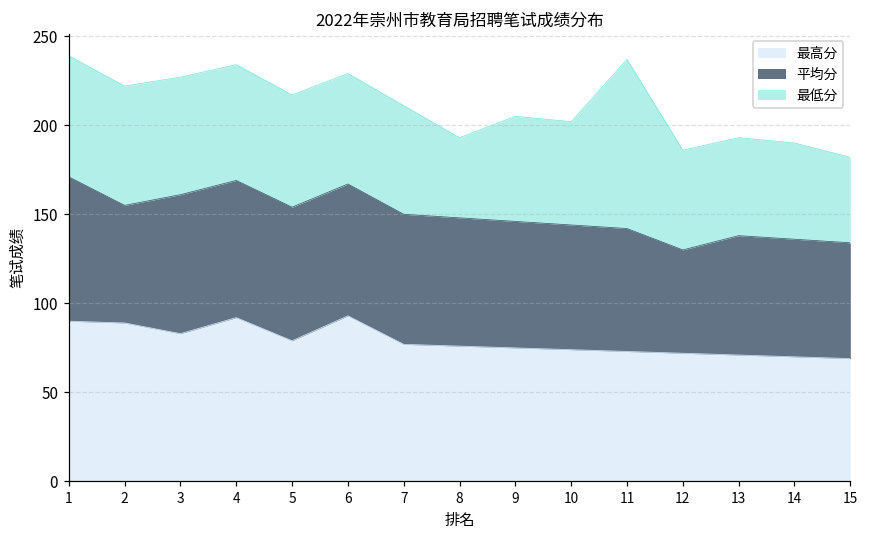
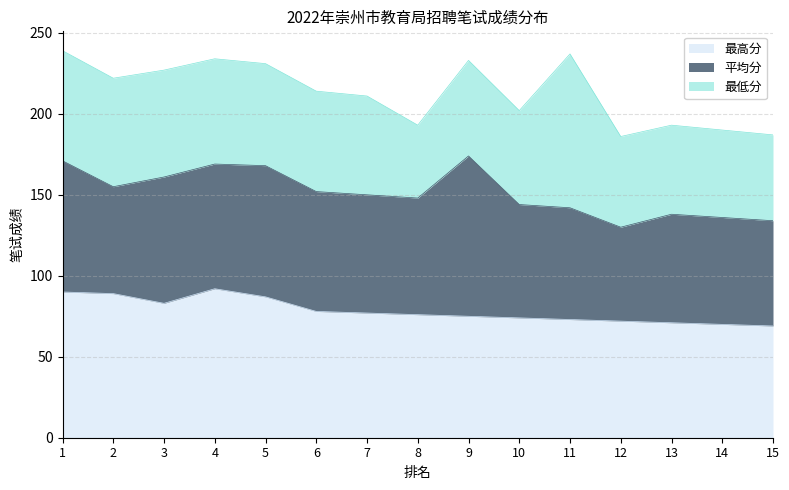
最高分, 5: 79 -> 87
平均分, 5: 75 -> 81
最高分, 6: 93 -> 78
平均分, 9: 71 -> 99
最低分, 15: 48 -> 53
